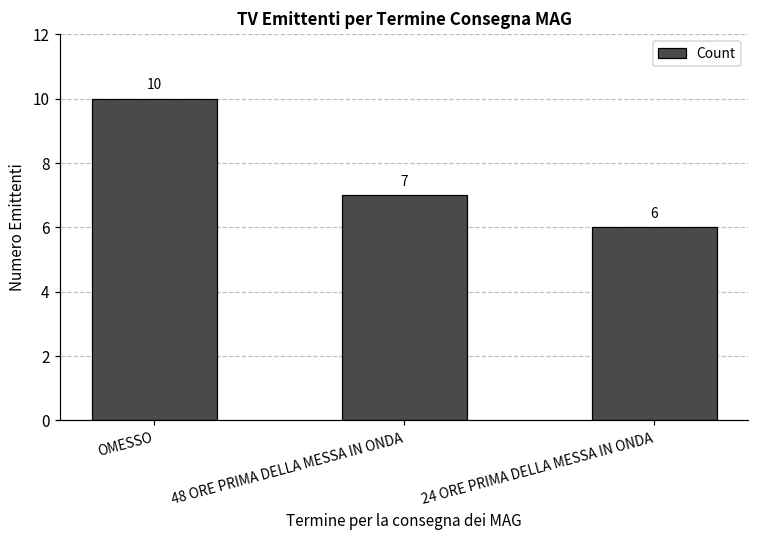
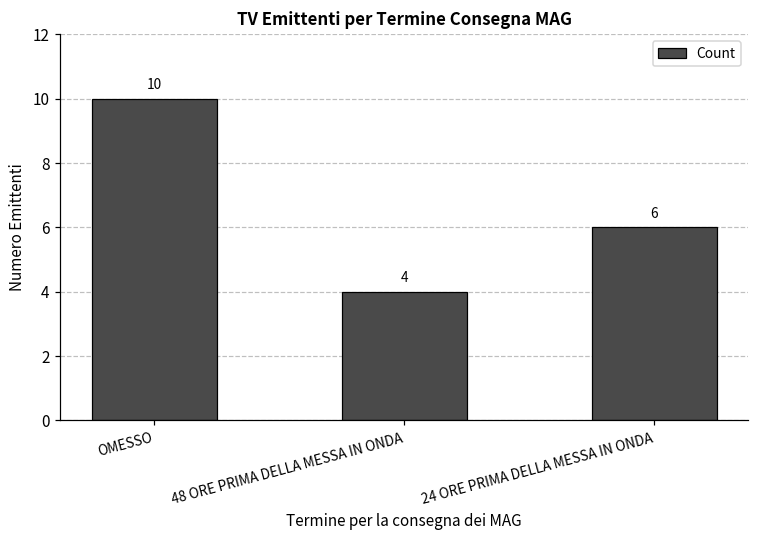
48 ORE PRIMA DELLA MESSA IN ONDA: 7 -> 4
